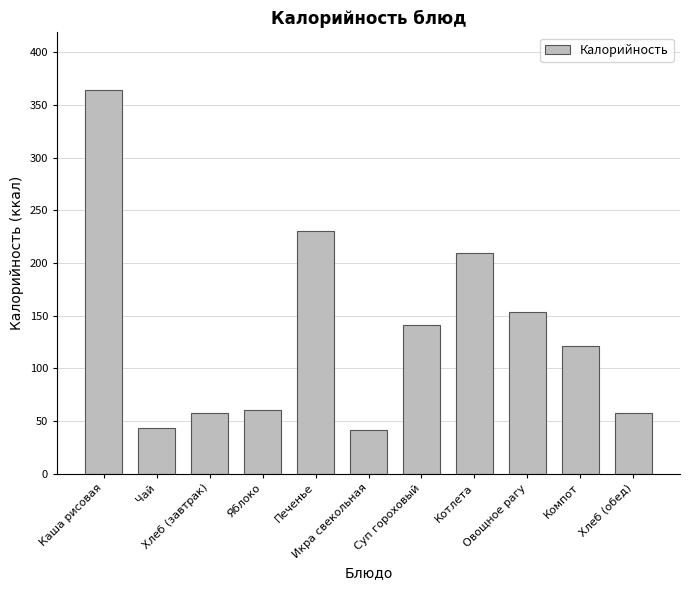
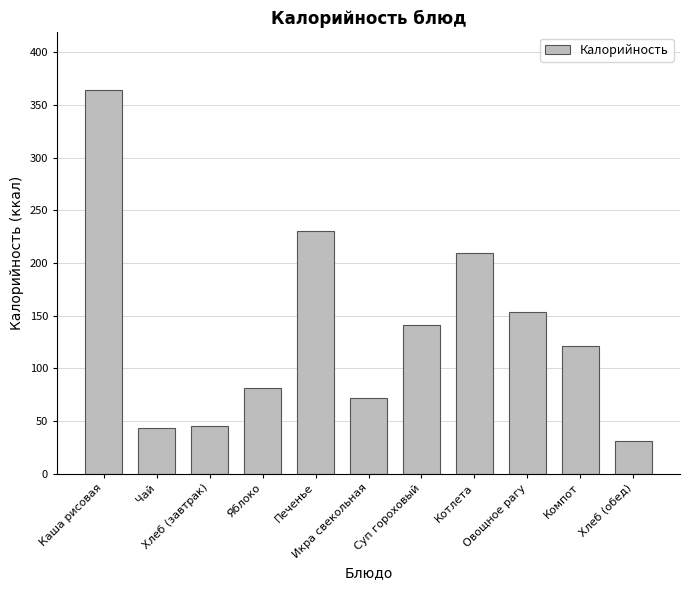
Хлеб (завтрак): 58 -> 45
Яблоко: 61 -> 81
Икра свекольная: 42 -> 72
Хлеб (обед): 58 -> 31
